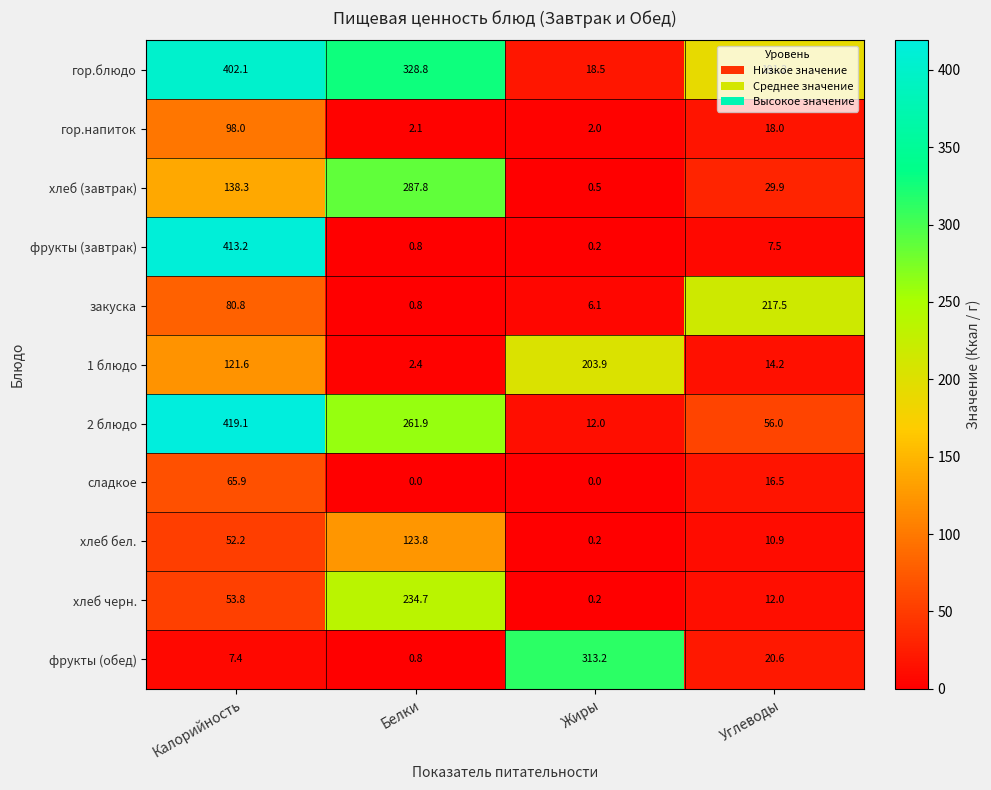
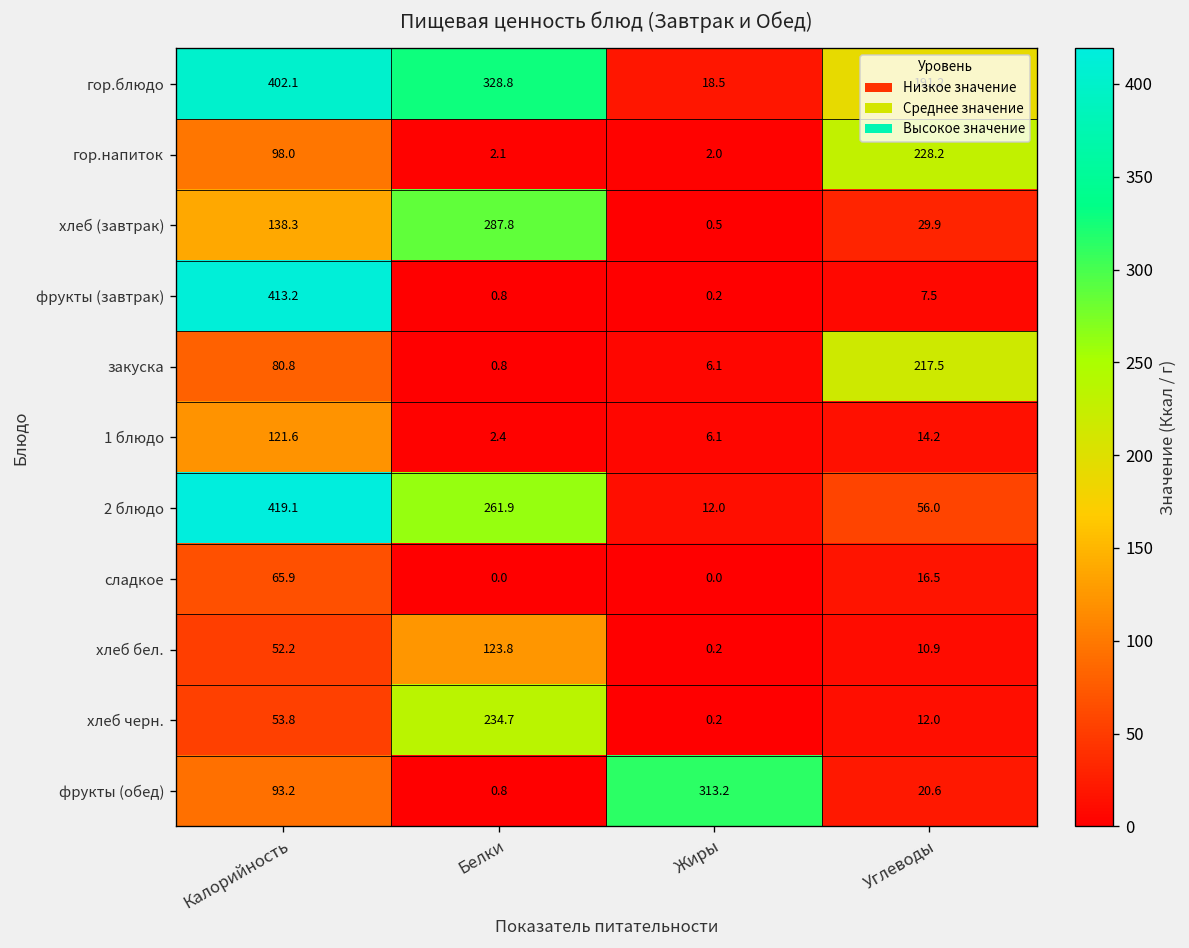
гор.напиток, Углеводы: 18.0 -> 228.2
1 блюдо, Жиры: 203.9 -> 6.1
фрукты (обед), Калорийность: 7.4 -> 93.2
